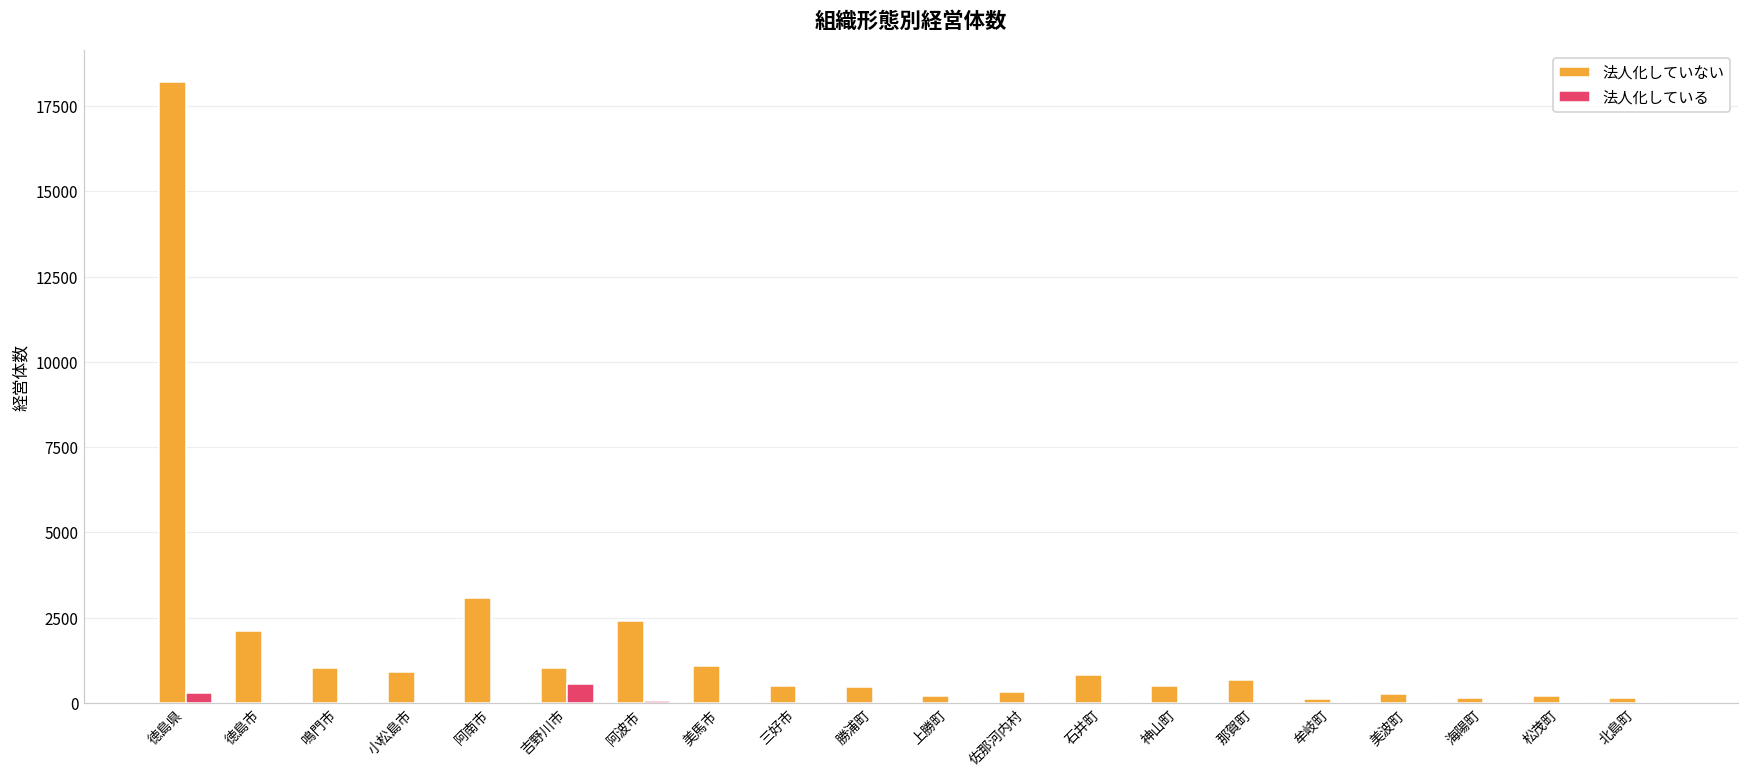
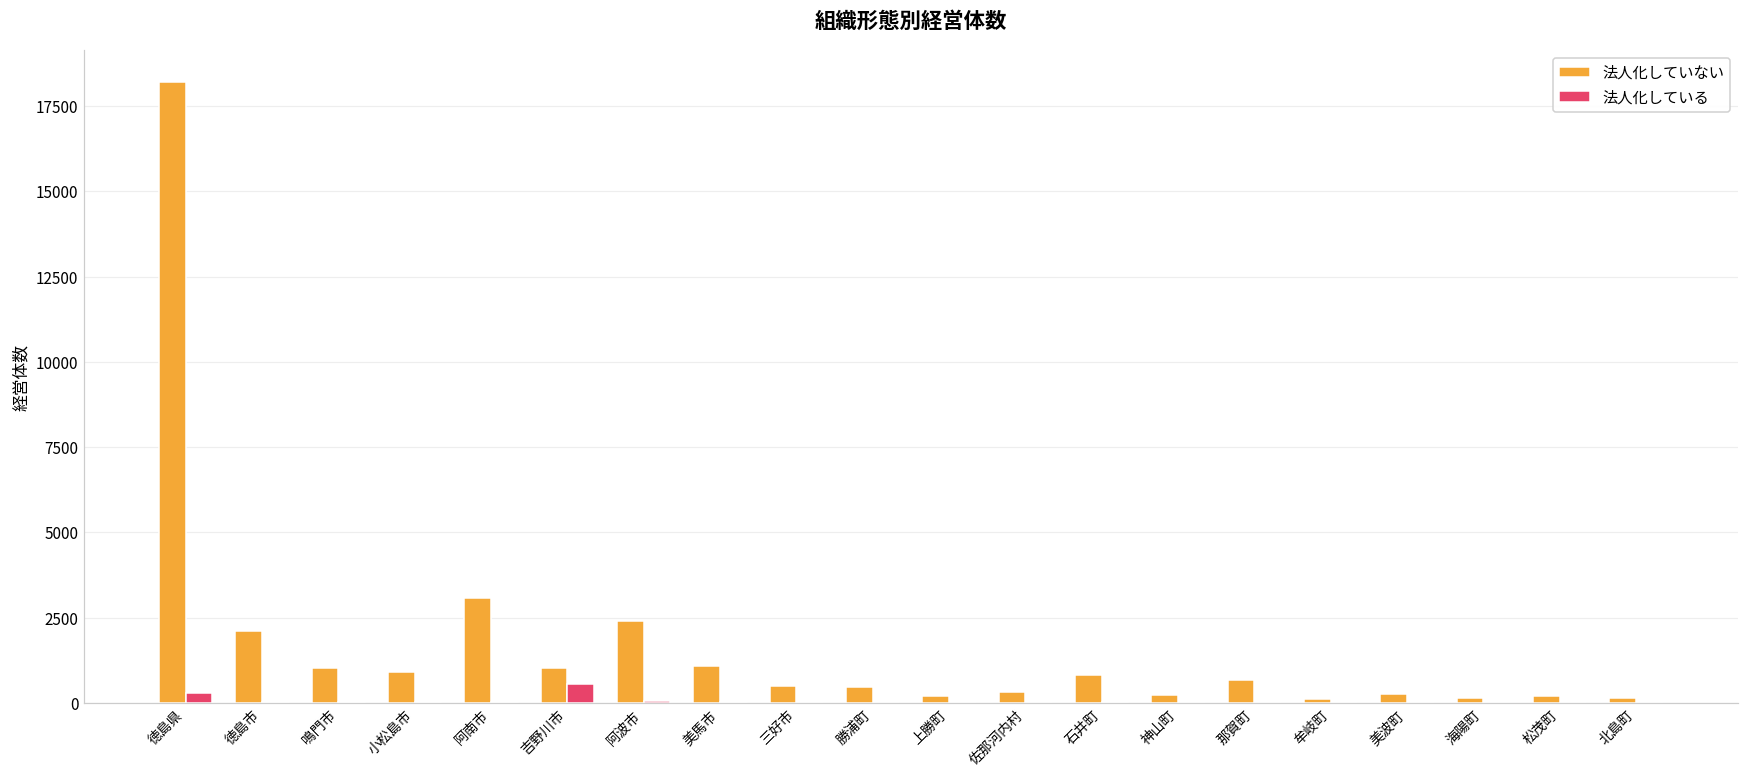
法人化していない, 神山町: 500 -> 200
